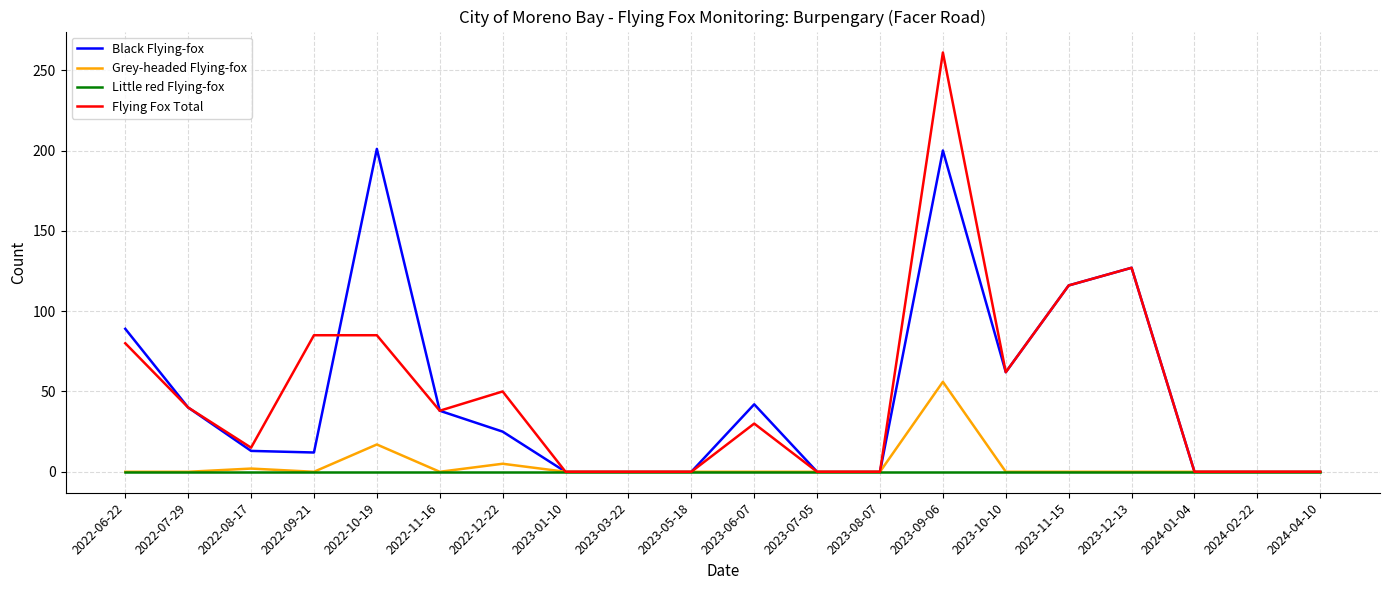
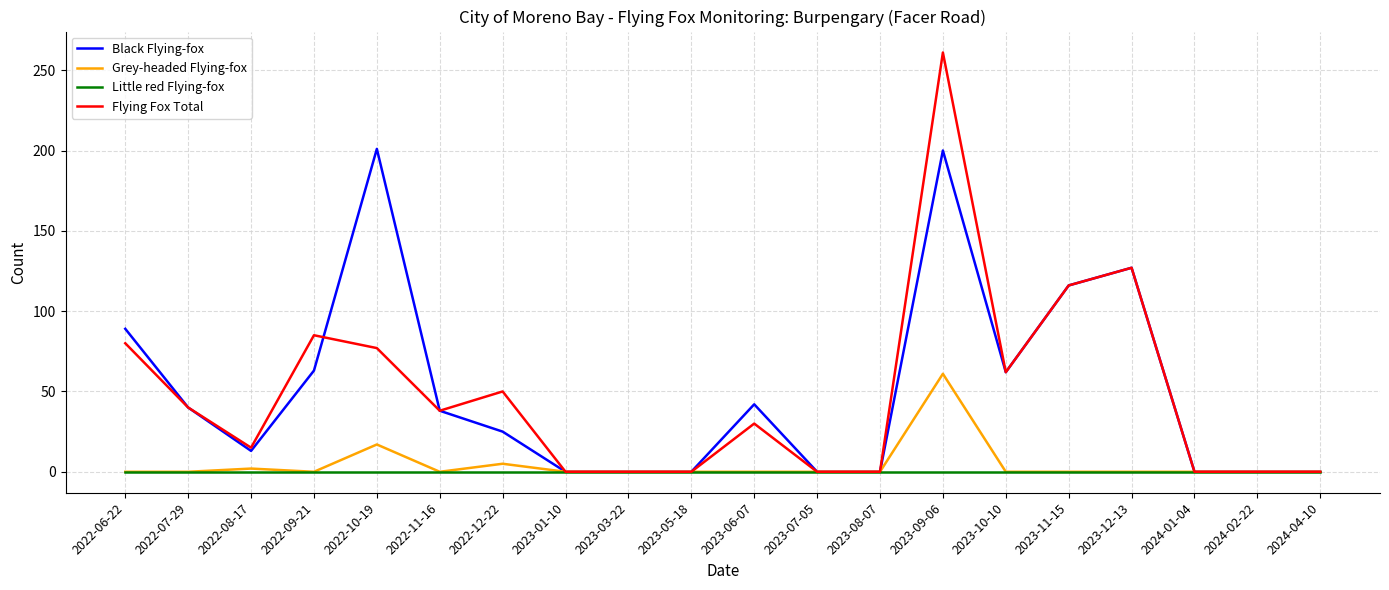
Black Flying-fox, 2022-09-21: 12 -> 63
Flying Fox Total, 2022-10-19: 85 -> 77
Grey-headed Flying-fox, 2023-09-06: 56 -> 61
